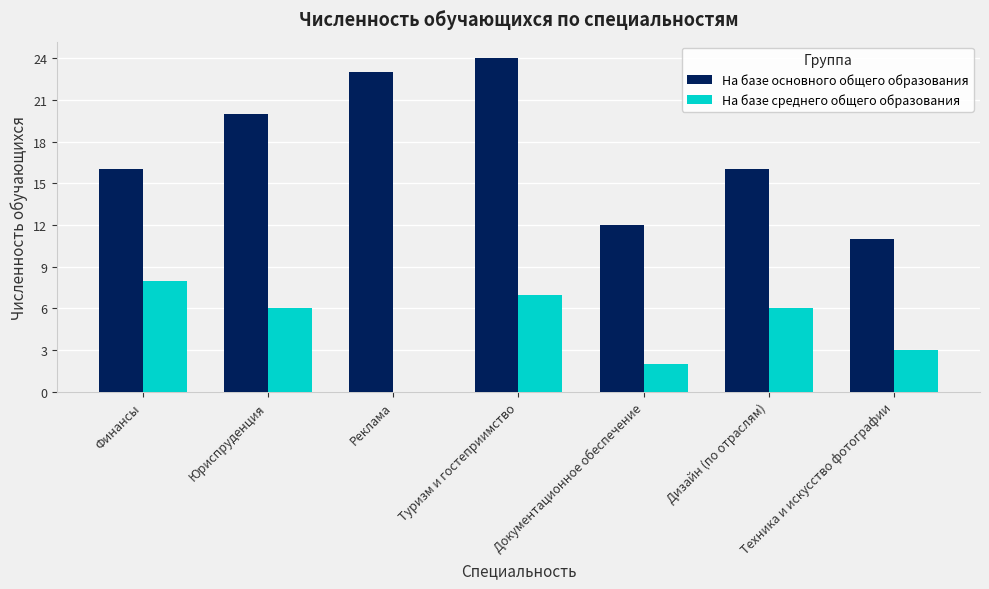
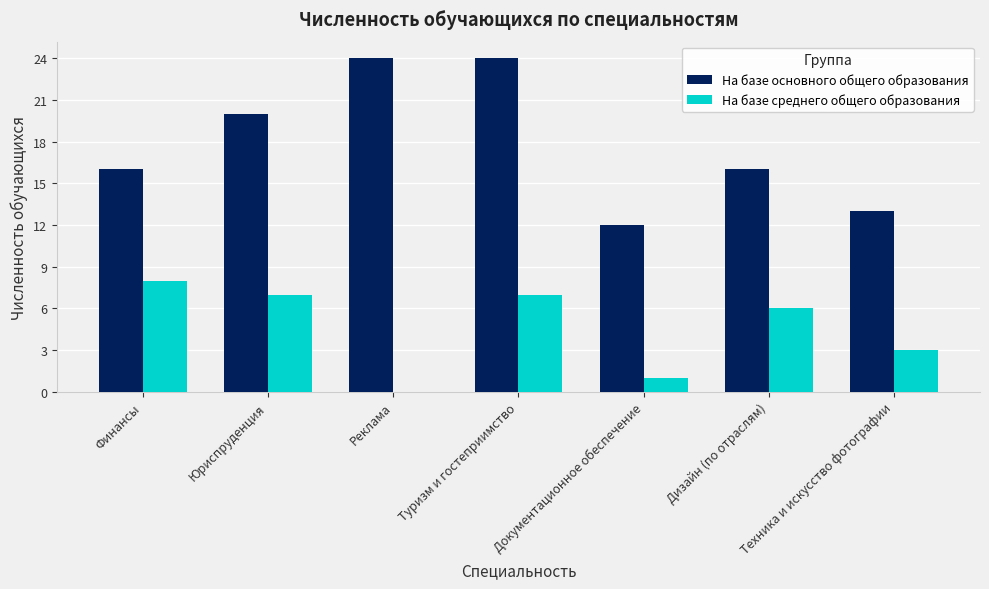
На базе среднего общего образования, Юриспруденция: 6 -> 7
На базе основного общего образования, Реклама: 23 -> 24
На базе среднего общего образования, Документационное обеспечение: 2 -> 1
На базе основного общего образования, Техника и искусство фотографии: 11 -> 13
